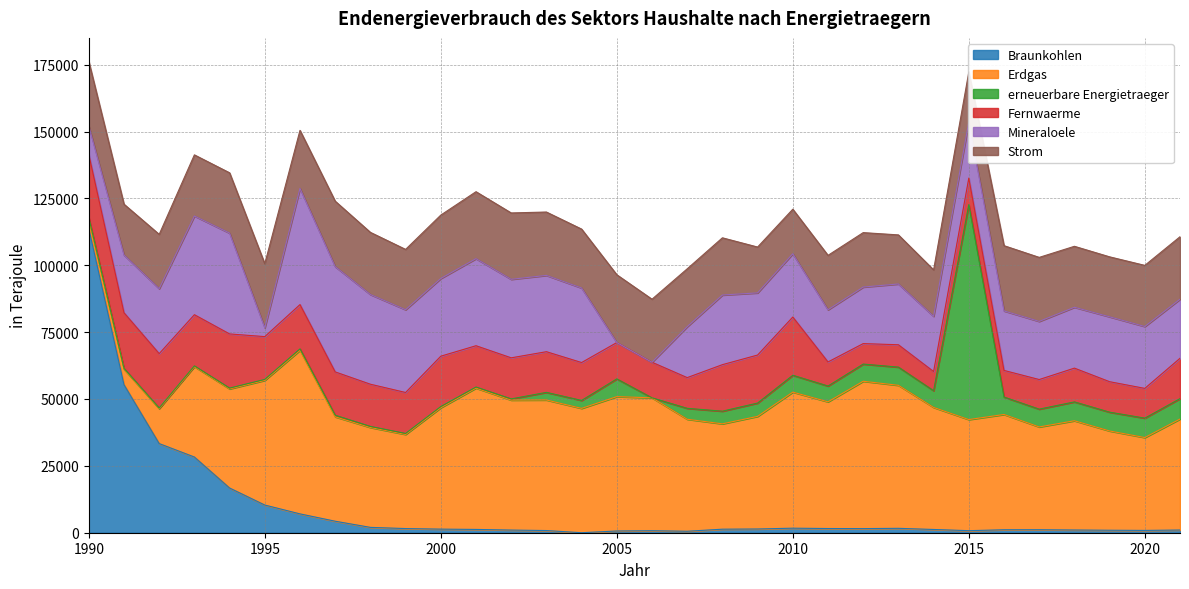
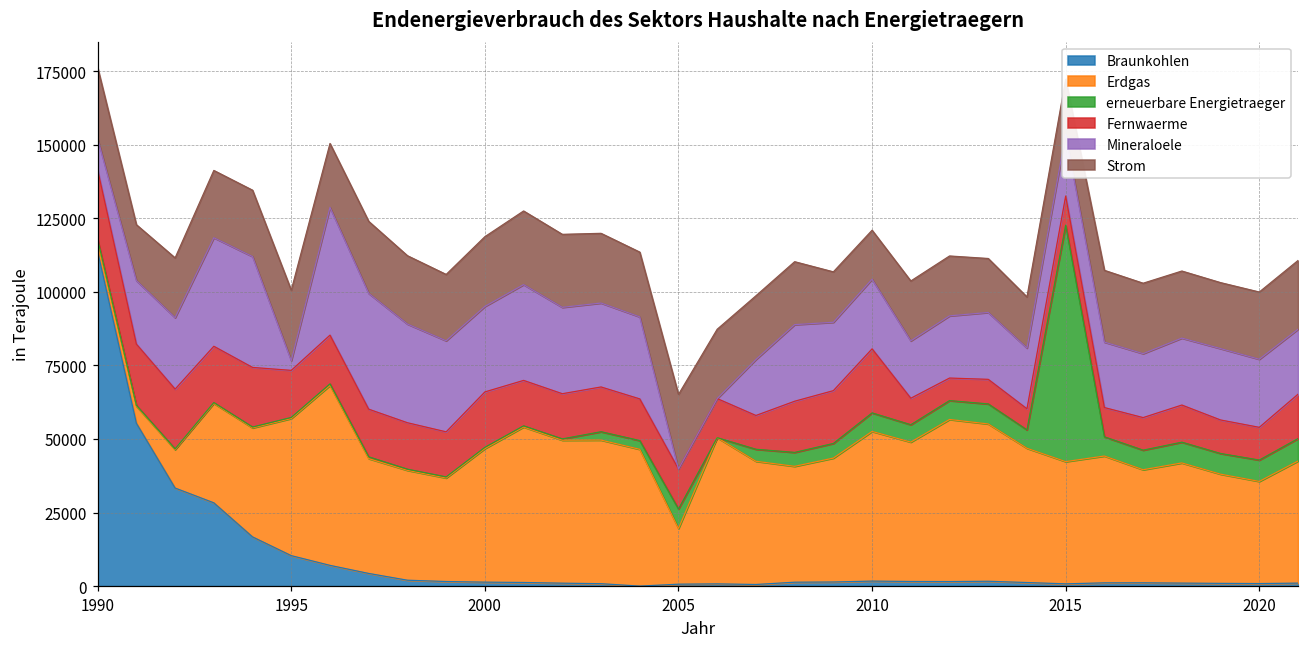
Erdgas, 2005: 50000 -> 19000
